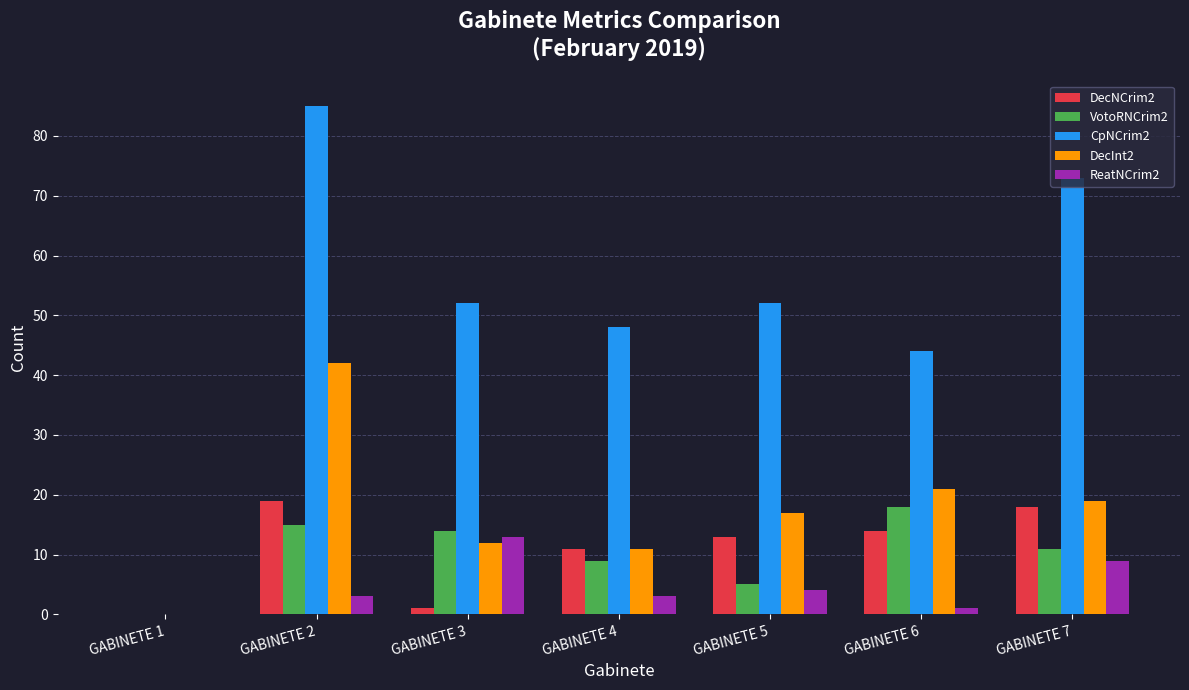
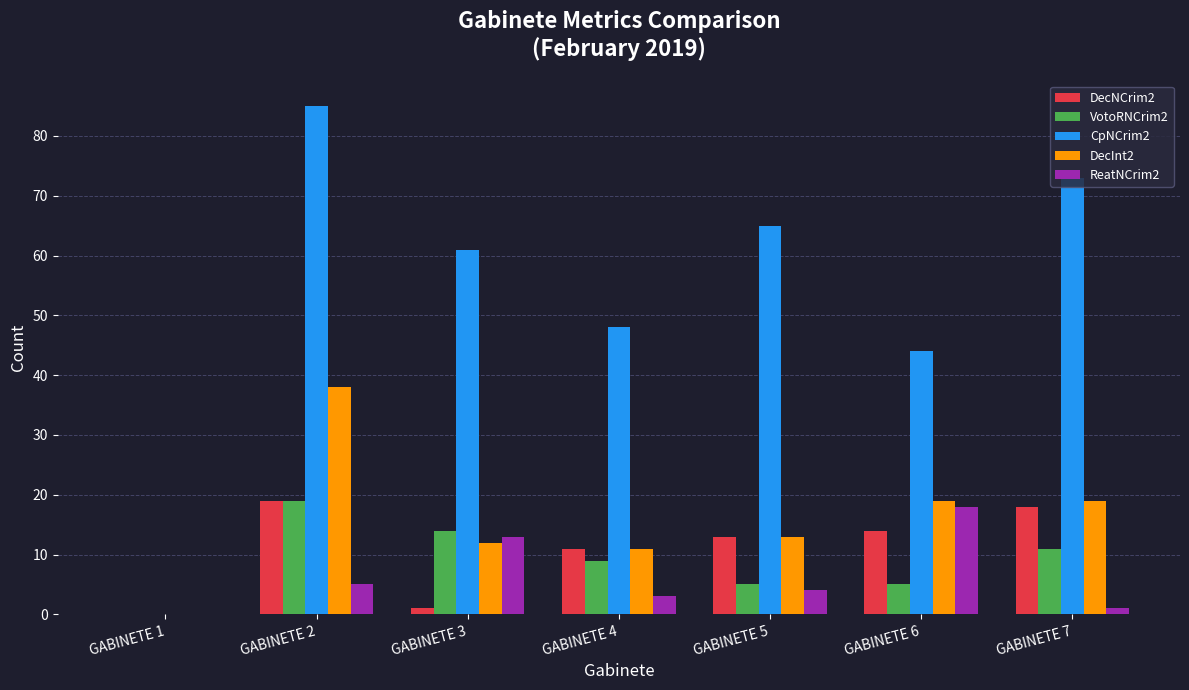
VotoRNCrim2, GABINETE 2: 15 -> 19
DecInt2, GABINETE 2: 42 -> 38
ReatNCrim2, GABINETE 2: 3 -> 5
CpNCrim2, GABINETE 3: 52 -> 61
CpNCrim2, GABINETE 5: 52 -> 65
DecInt2, GABINETE 5: 17 -> 13
VotoRNCrim2, GABINETE 6: 18 -> 5
DecInt2, GABINETE 6: 21 -> 19
ReatNCrim2, GABINETE 6: 1 -> 18
ReatNCrim2, GABINETE 7: 9 -> 1
